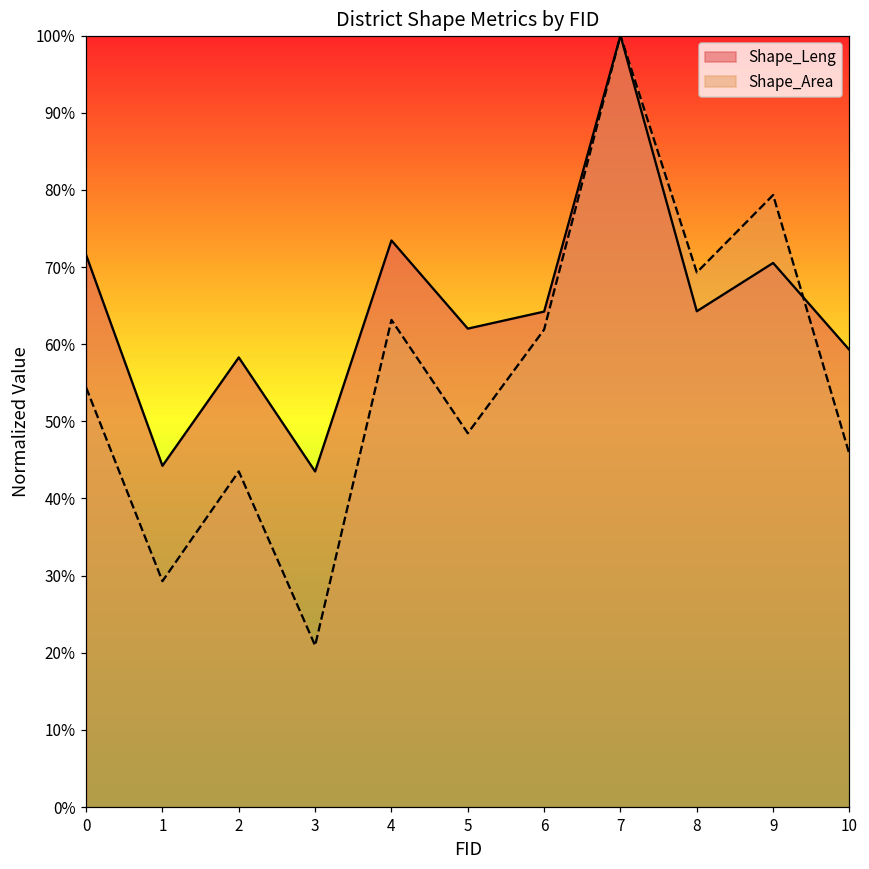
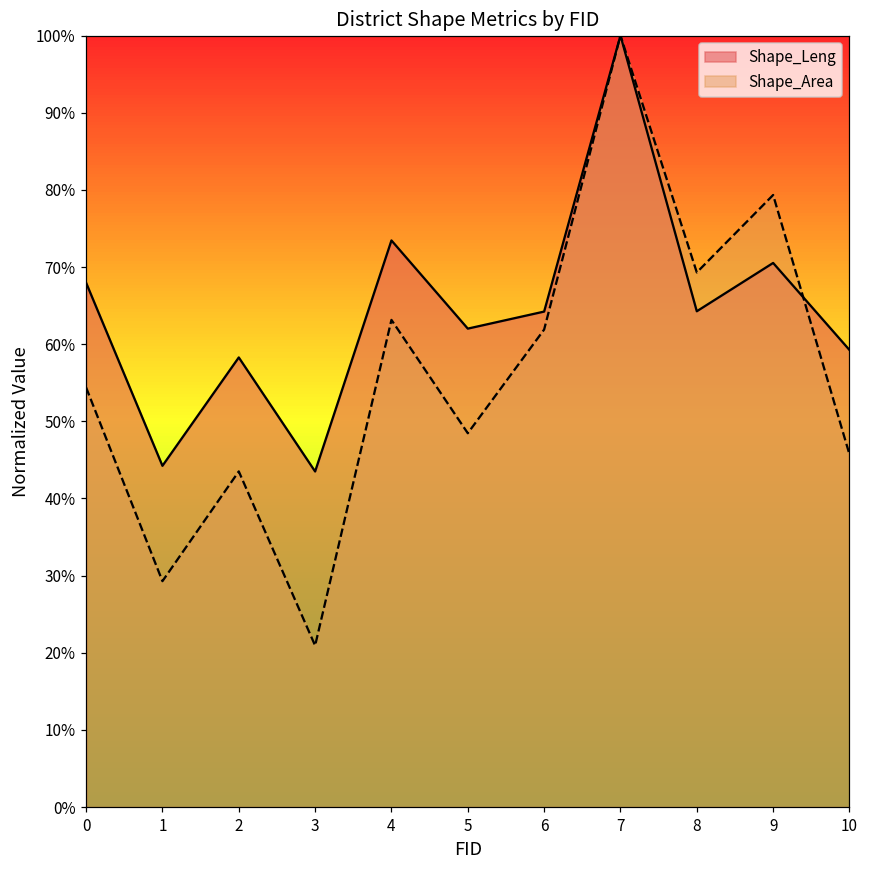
Shape_Leng, 0: 72% -> 68%
